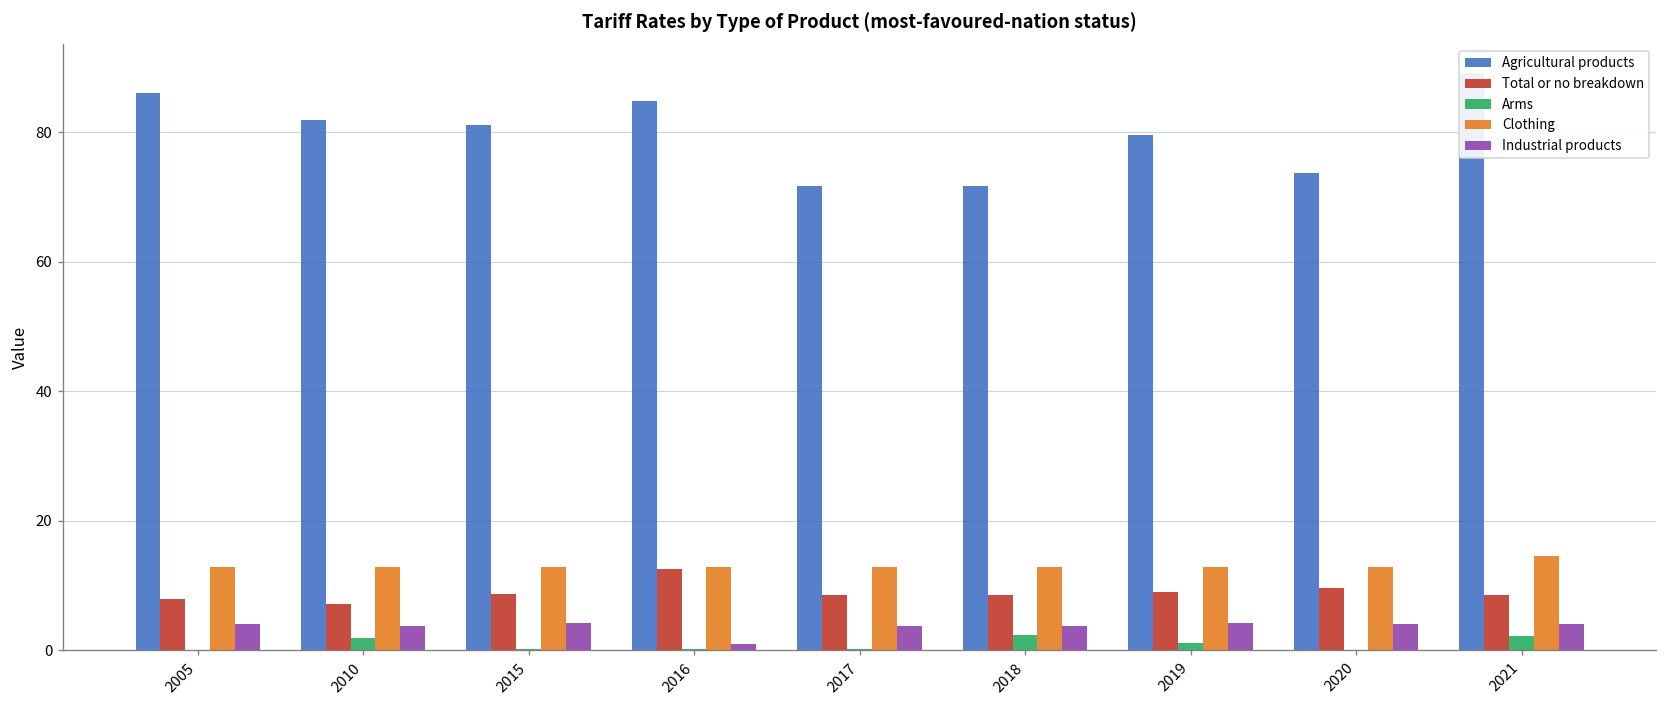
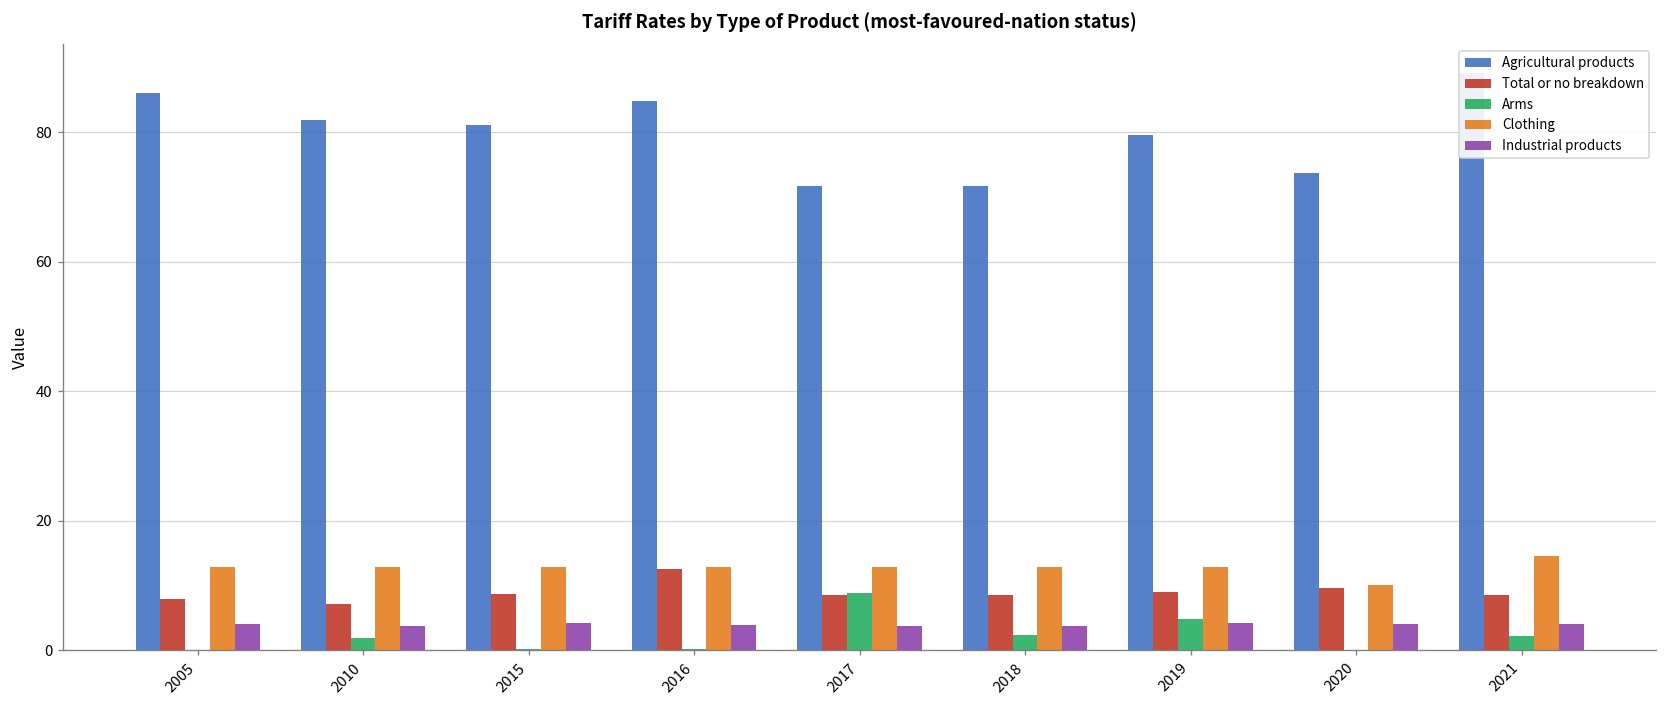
Industrial products, 2016: 1 -> 4
Arms, 2017: 0 -> 9
Arms, 2019: 1 -> 5
Clothing, 2020: 13 -> 10
